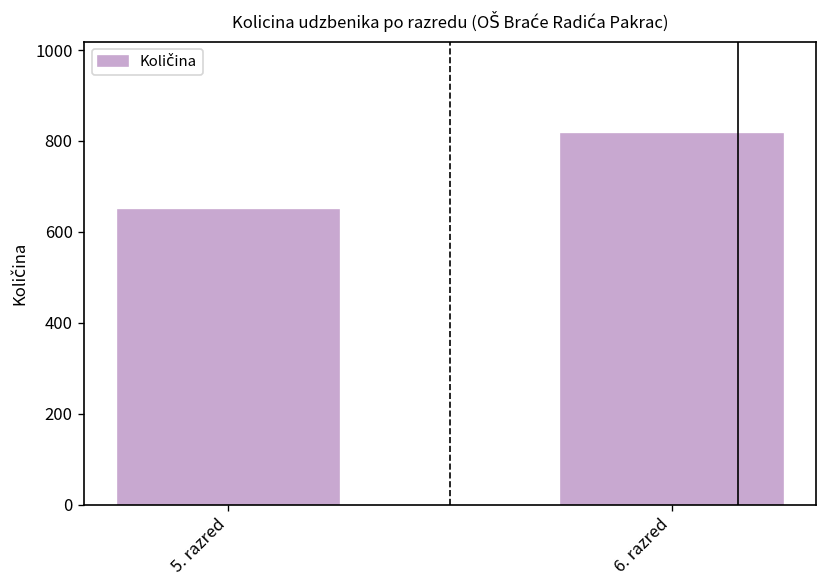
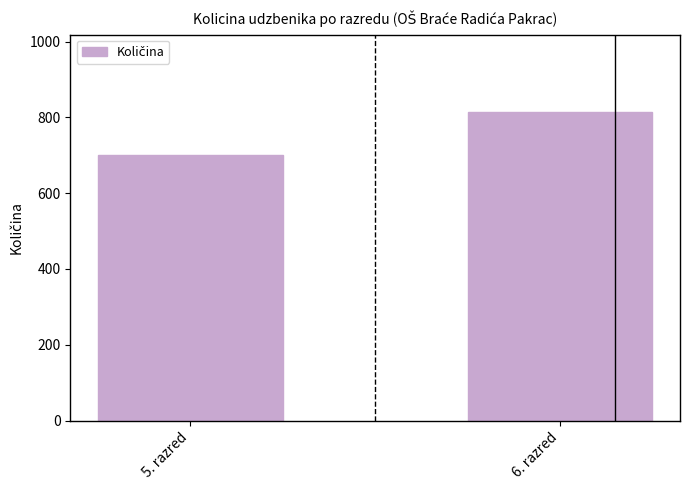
5. razred: 650 -> 700
